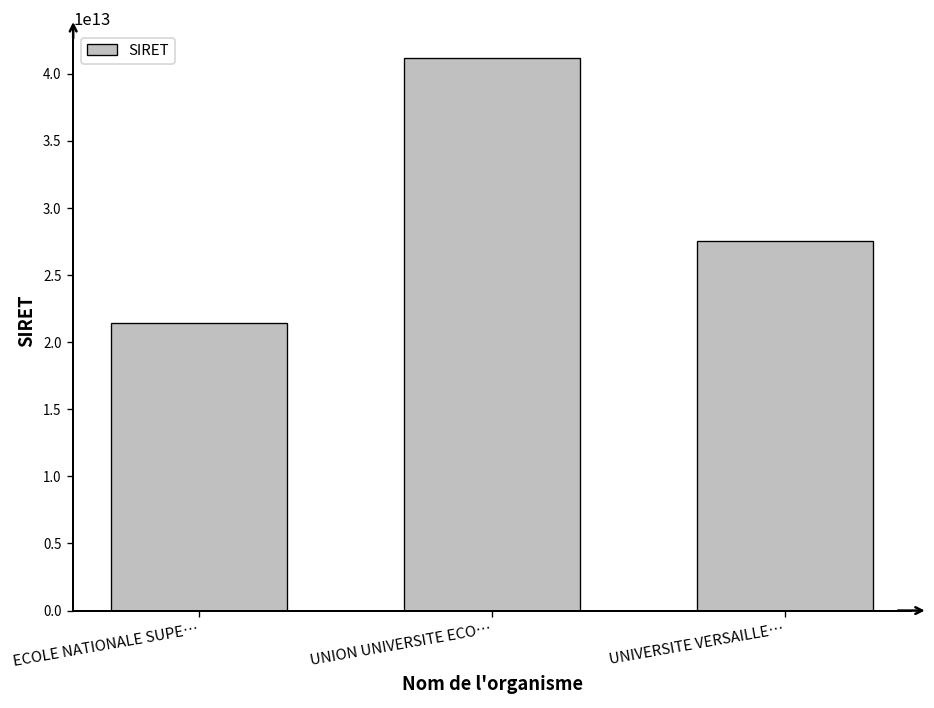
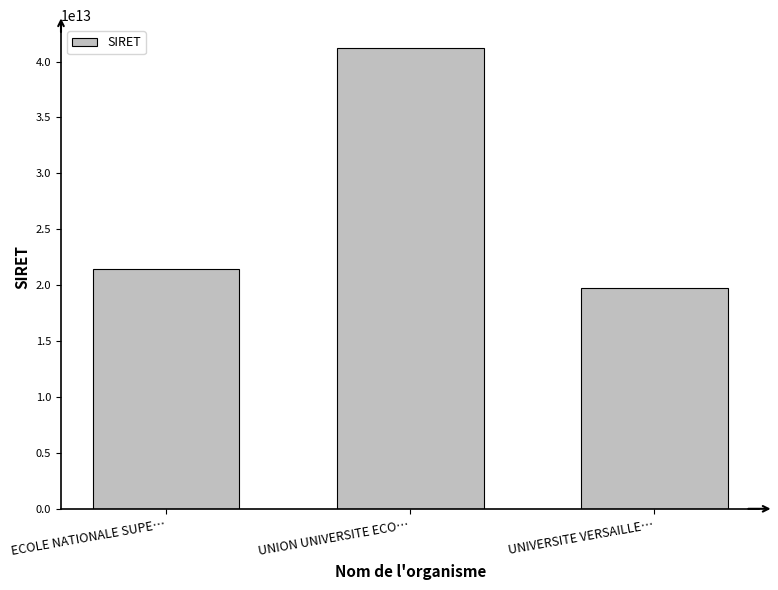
UNIVERSITE VERSAILLE…: 27600000000000 -> 19800000000000
